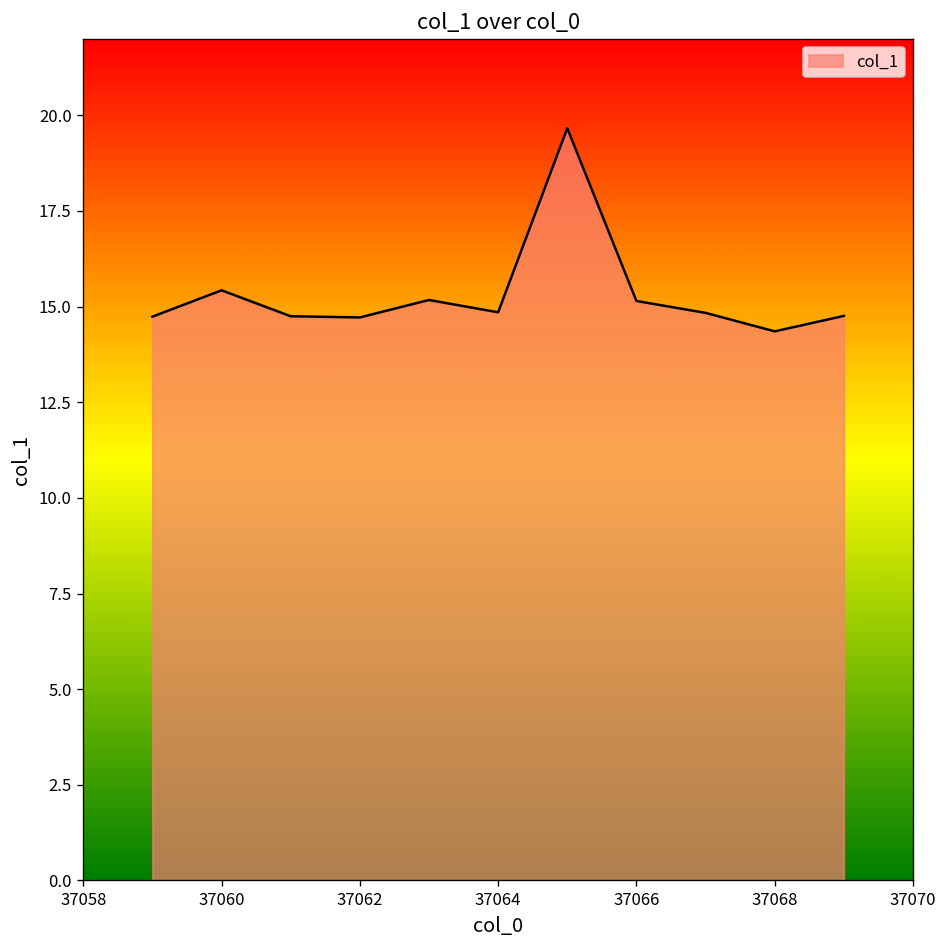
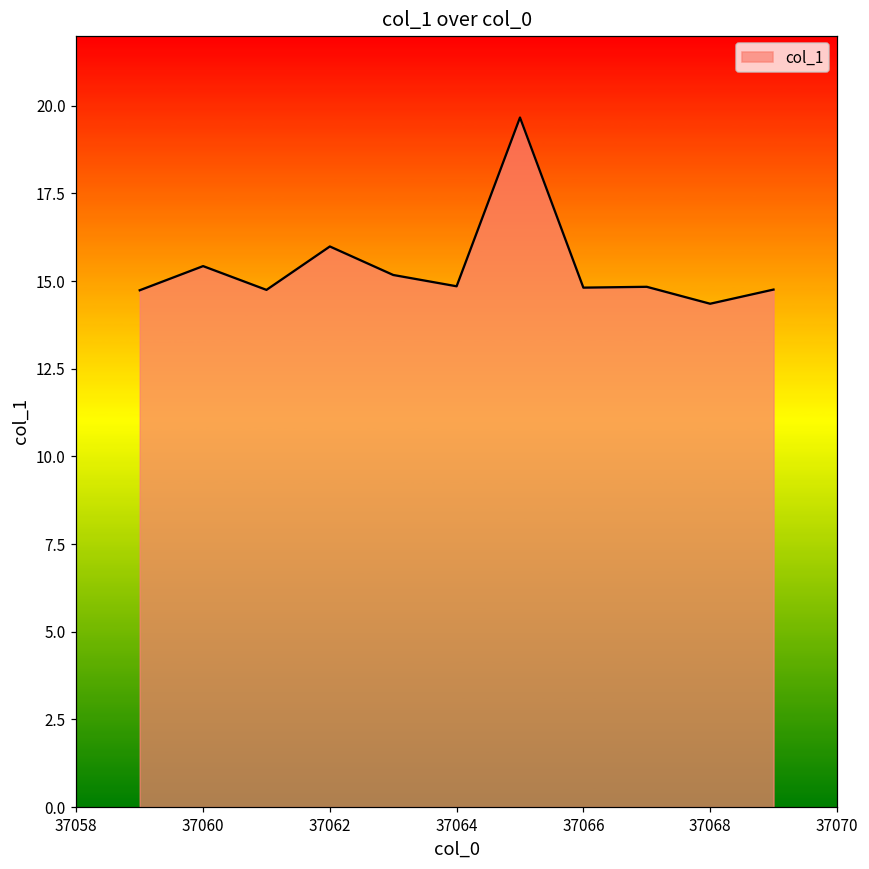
37062: 14.7 -> 16.0
37066: 15.1 -> 14.8
